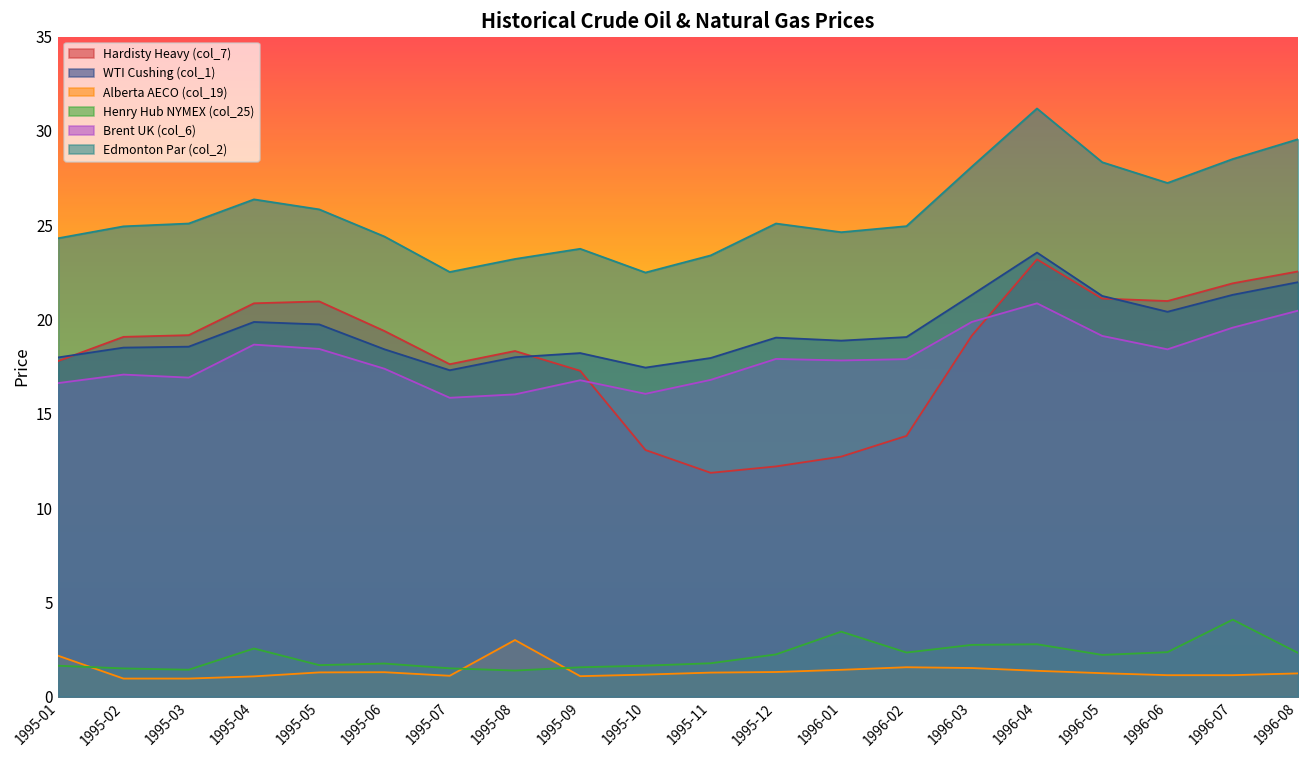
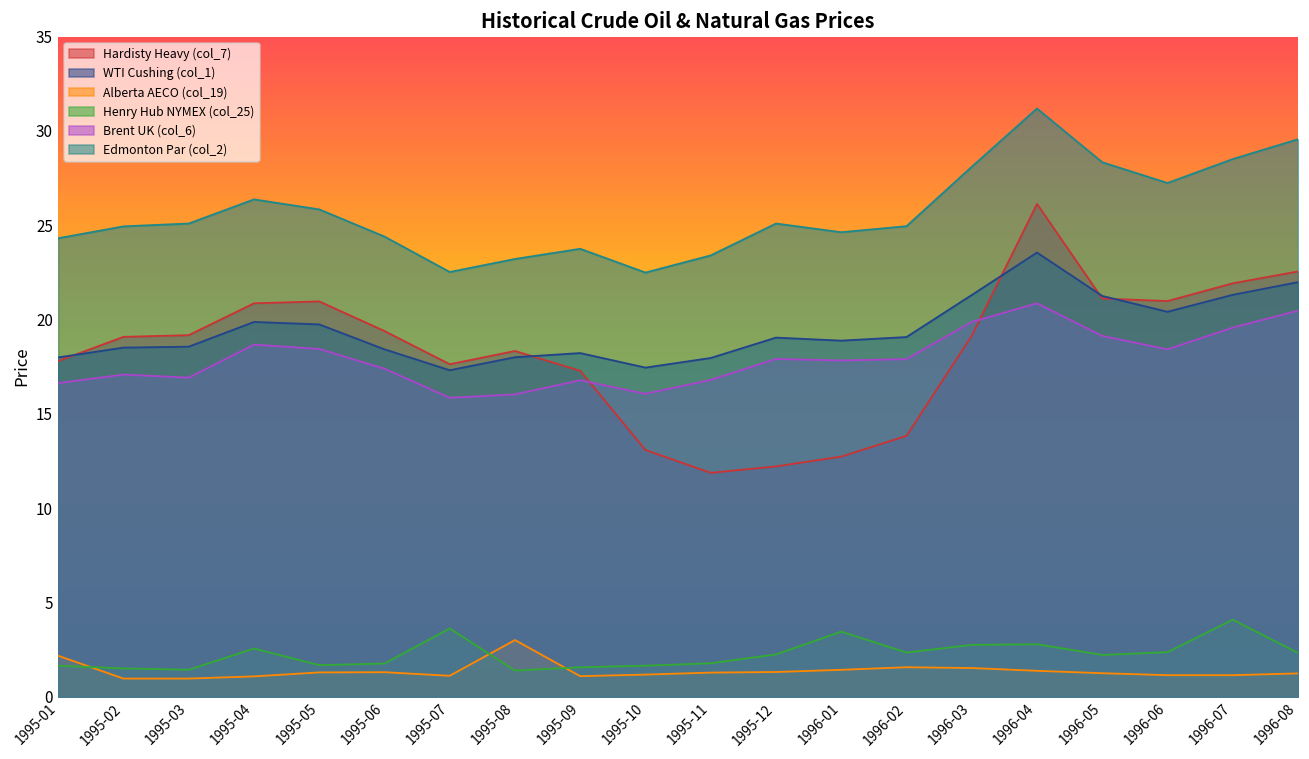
Henry Hub NYMEX (col_25), 1995-07: 1.5 -> 3.6
Hardisty Heavy (col_7), 1996-04: 23.2 -> 26.1
